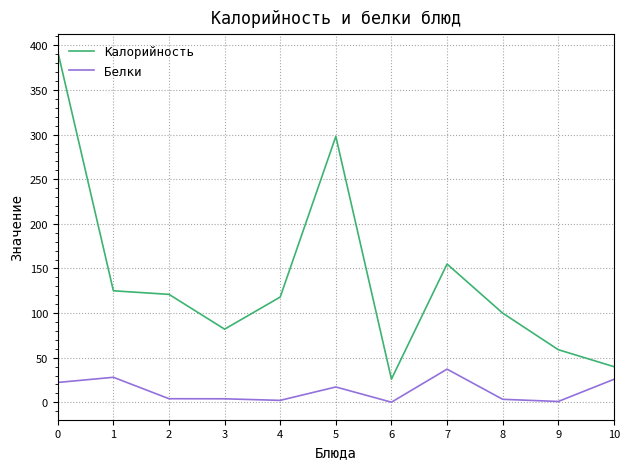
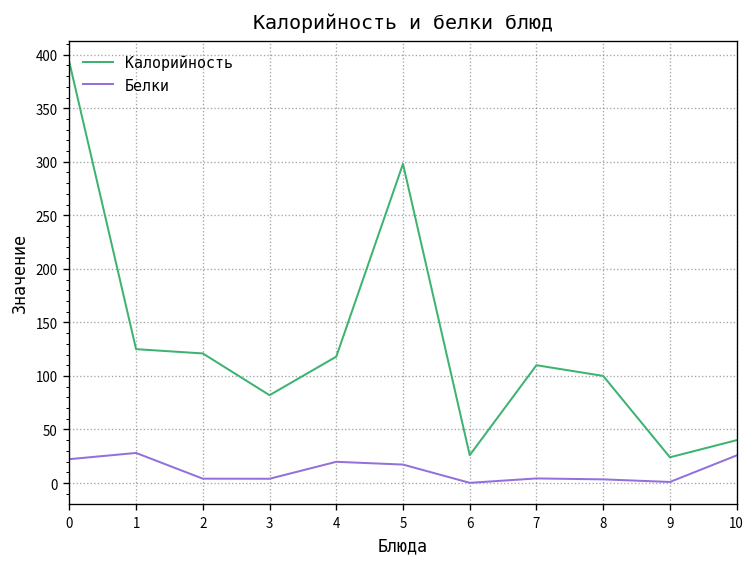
Белки, 4: 0 -> 20
Калорийность, 7: 160 -> 110
Белки, 7: 40 -> 0
Калорийность, 9: 60 -> 20
